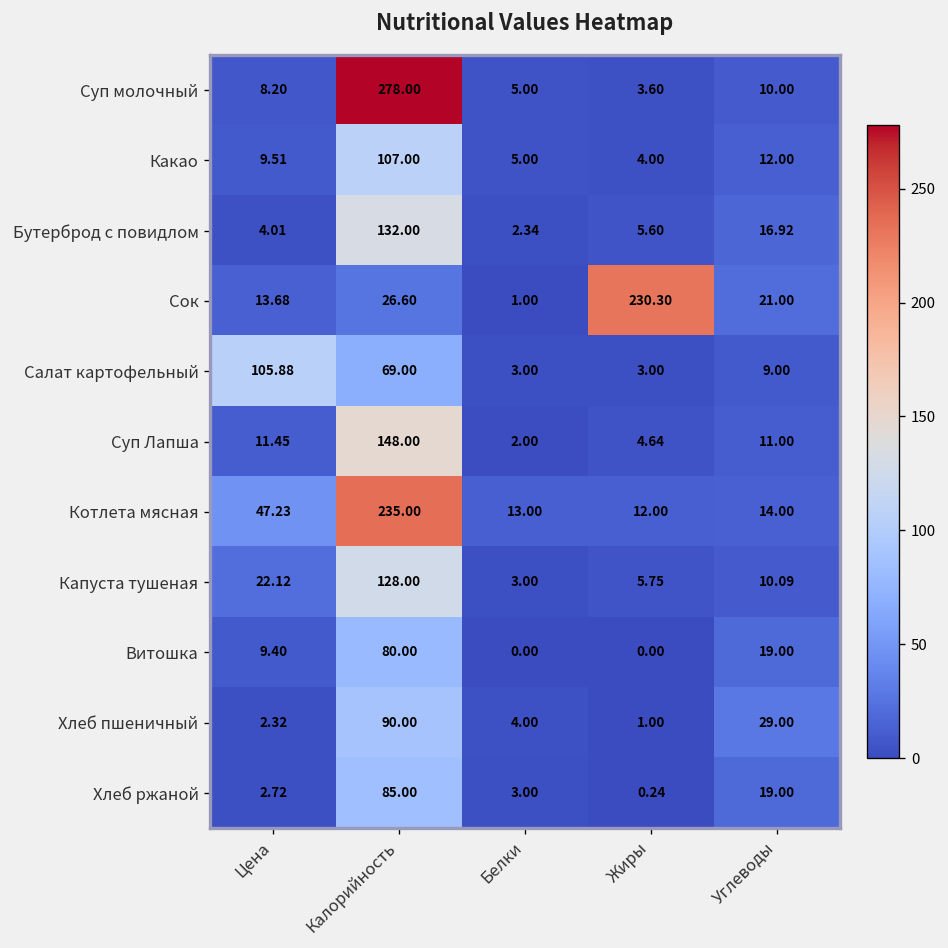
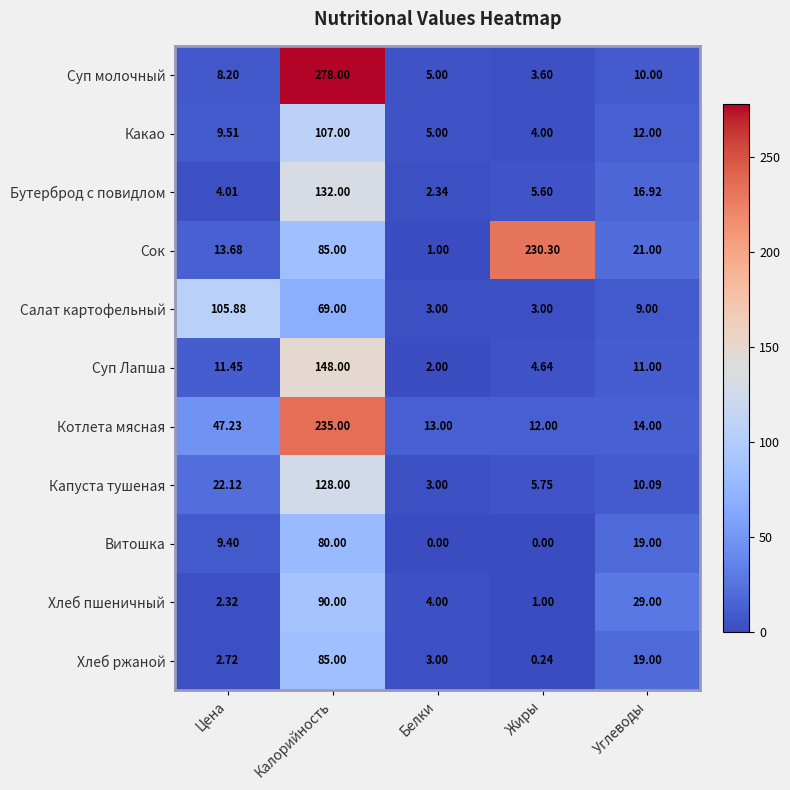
Сок, Калорийность: 26.60 -> 85.00
